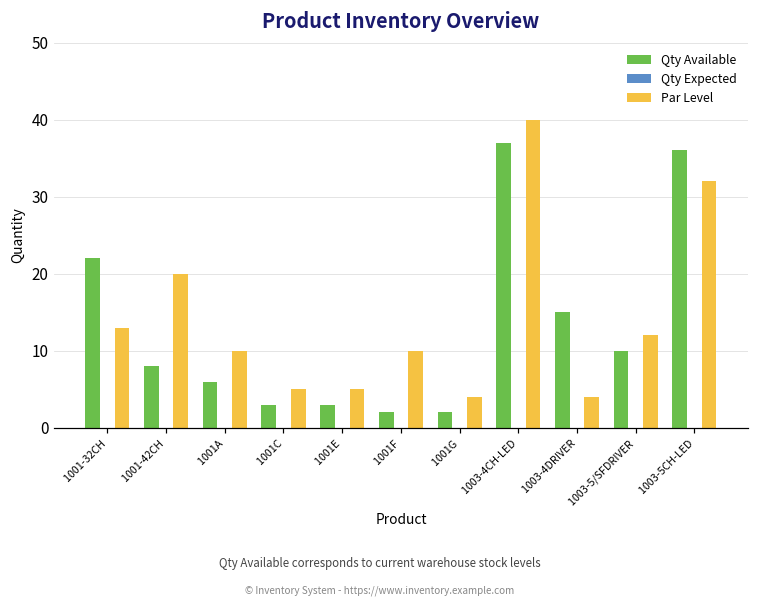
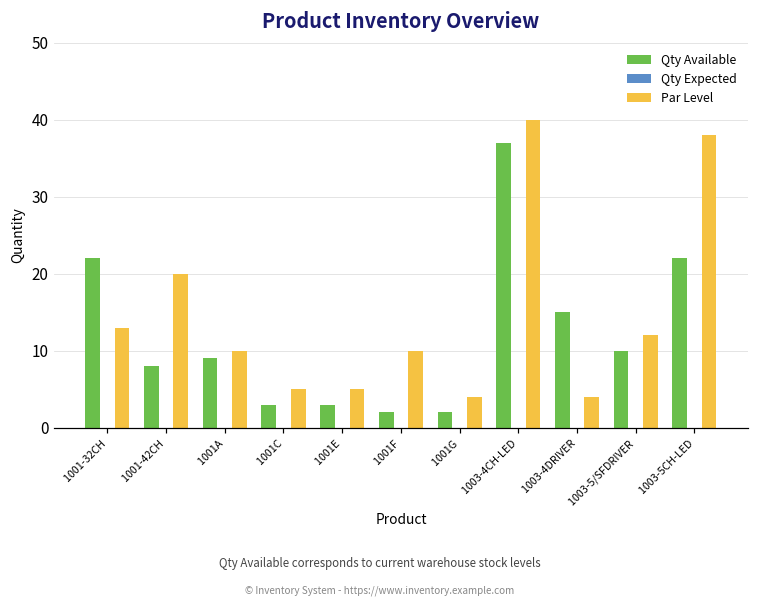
Qty Available, 1001A: 6 -> 9
Qty Available, 1003-5CH-LED: 36 -> 22
Par Level, 1003-5CH-LED: 32 -> 38
